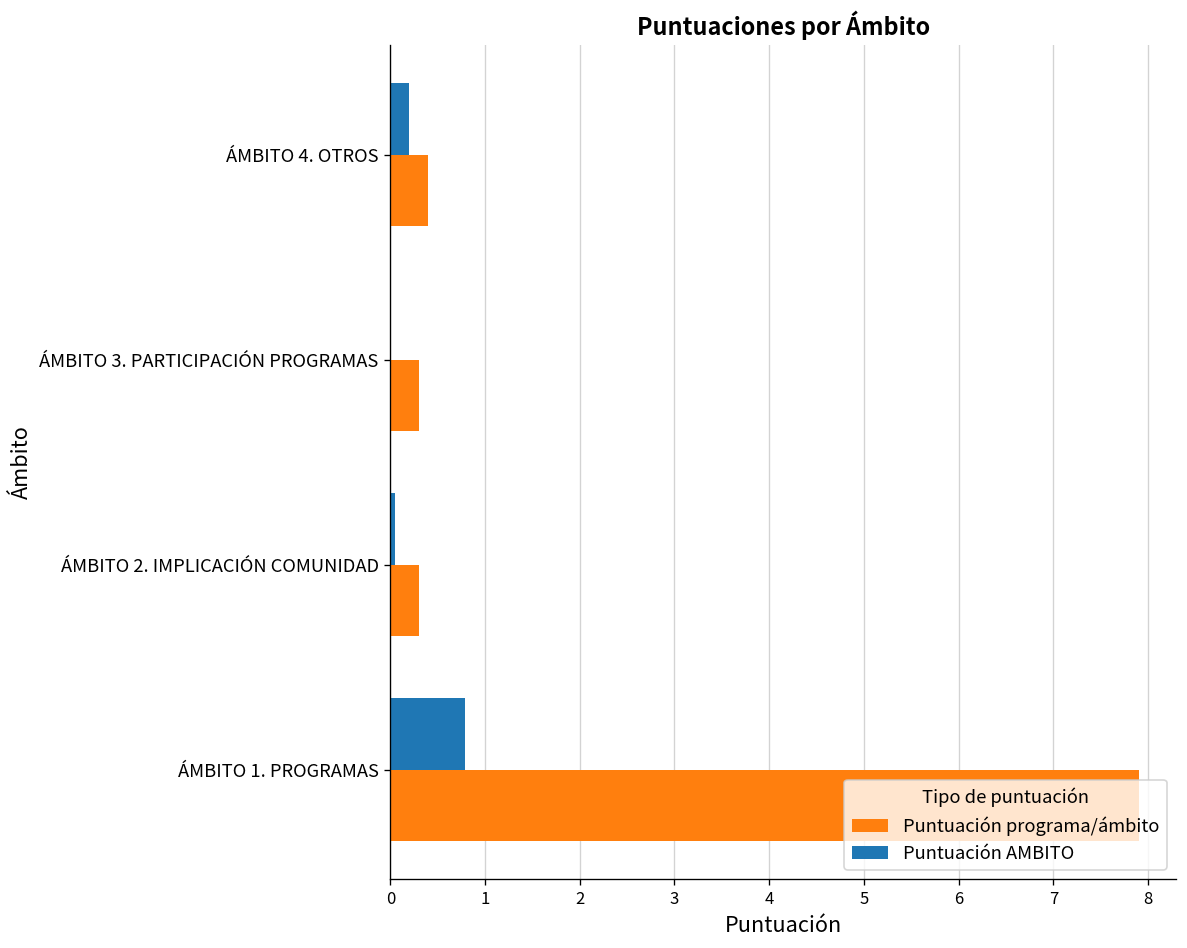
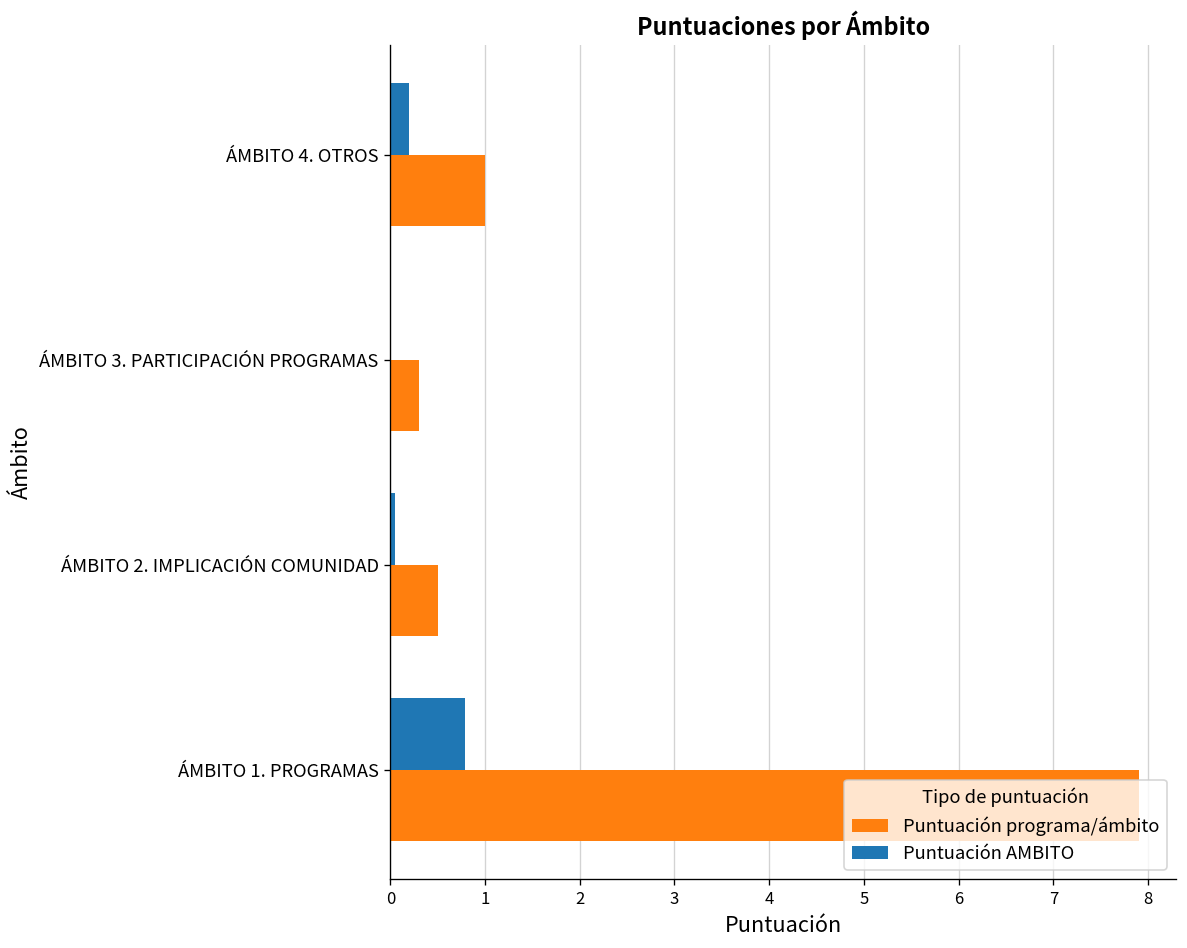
Puntuación programa/ámbito, ÁMBITO 4. OTROS: 0.4 -> 1.0
Puntuación programa/ámbito, ÁMBITO 2. IMPLICACIÓN COMUNIDAD: 0.3 -> 0.5
